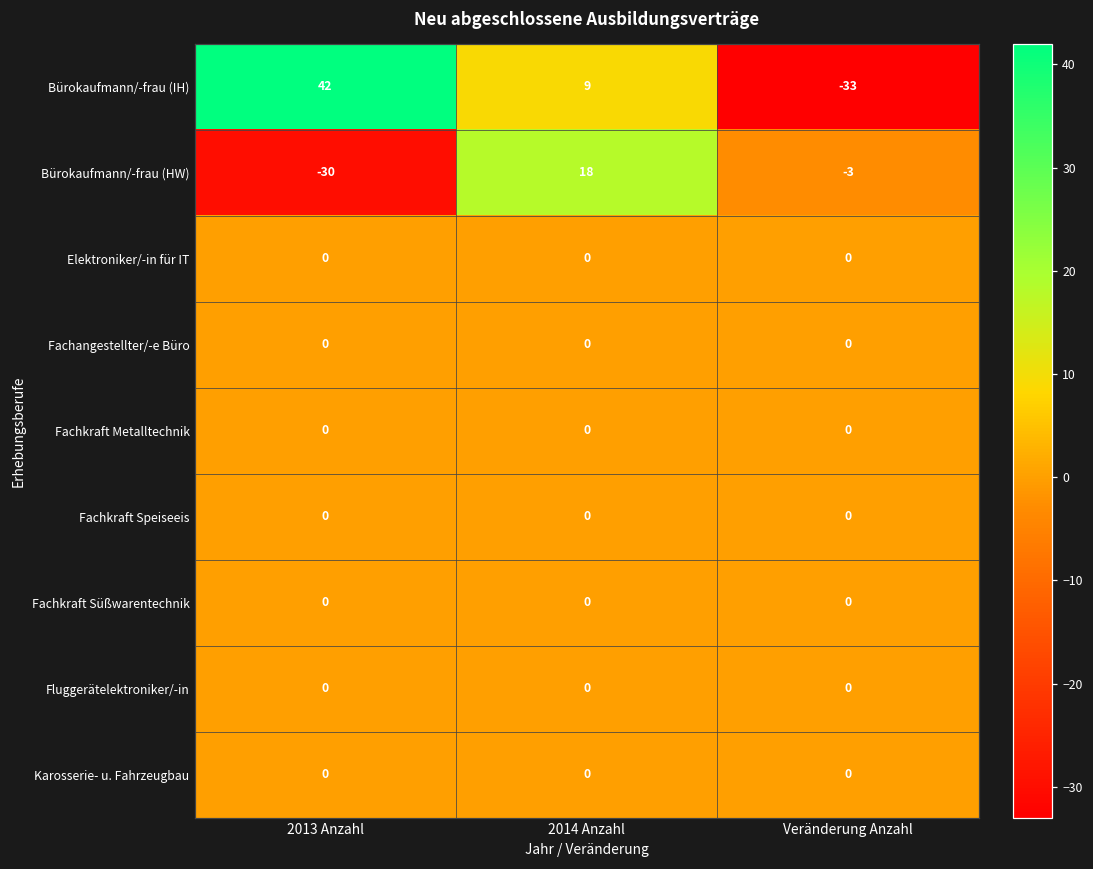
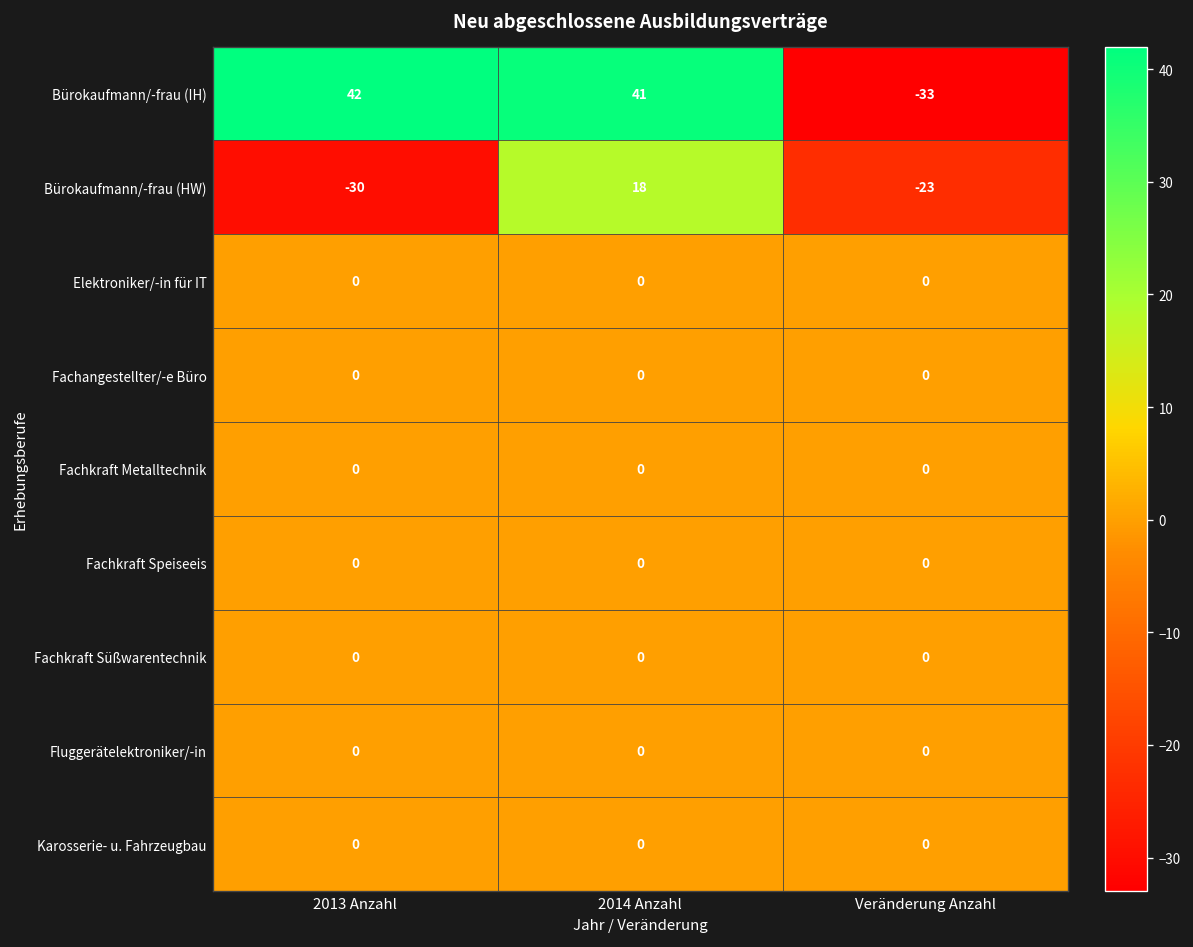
Bürokaufmann/-frau (IH), 2014 Anzahl: 9 -> 41
Bürokaufmann/-frau (HW), Veränderung Anzahl: -3 -> -23
